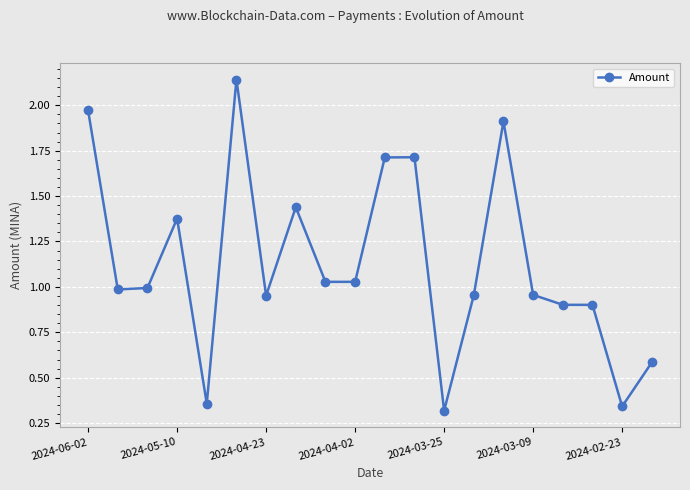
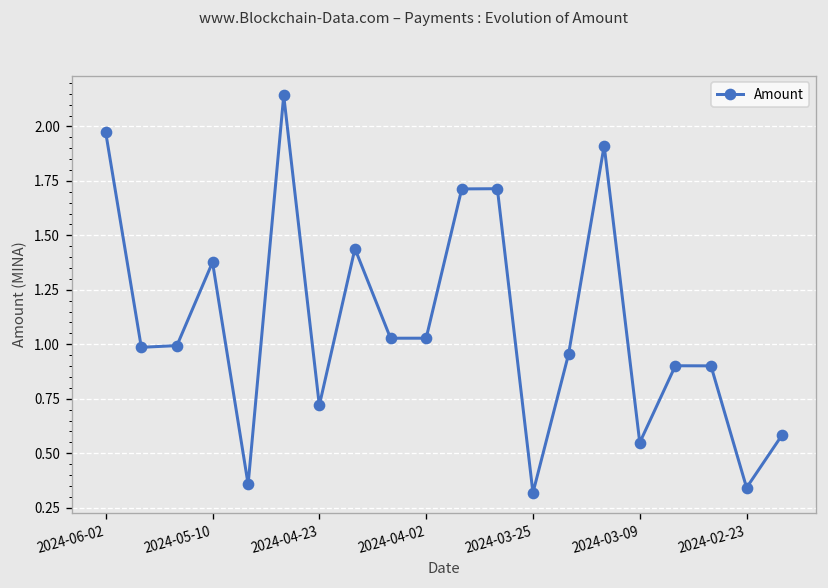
2024-04-23: 0.95 -> 0.72
2024-03-09: 0.96 -> 0.55
